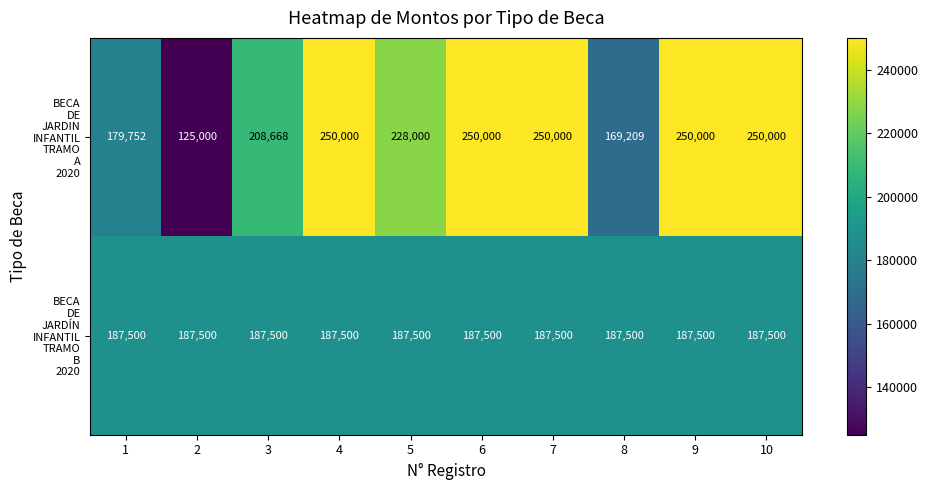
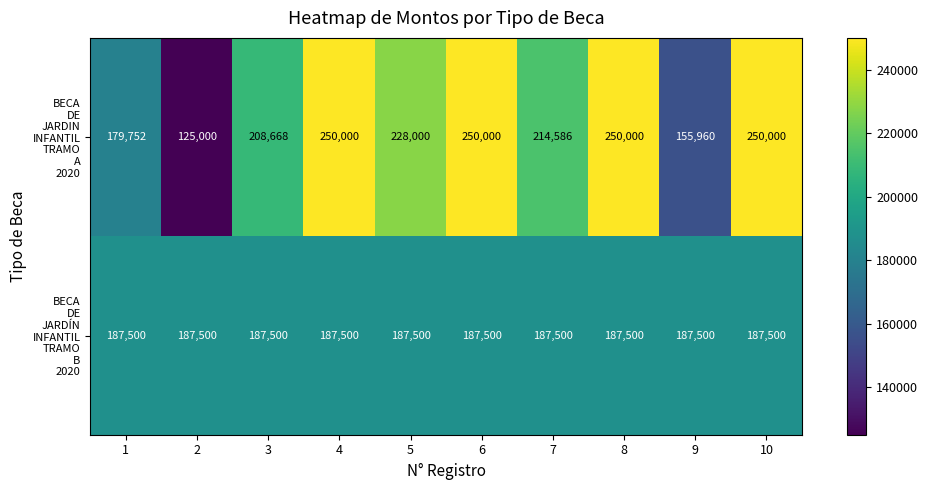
BECA DE JARDIN INFANTIL TRAMO A 2020, 7: 250,000 -> 214,586
BECA DE JARDIN INFANTIL TRAMO A 2020, 8: 169,209 -> 250,000
BECA DE JARDIN INFANTIL TRAMO A 2020, 9: 250,000 -> 155,960
